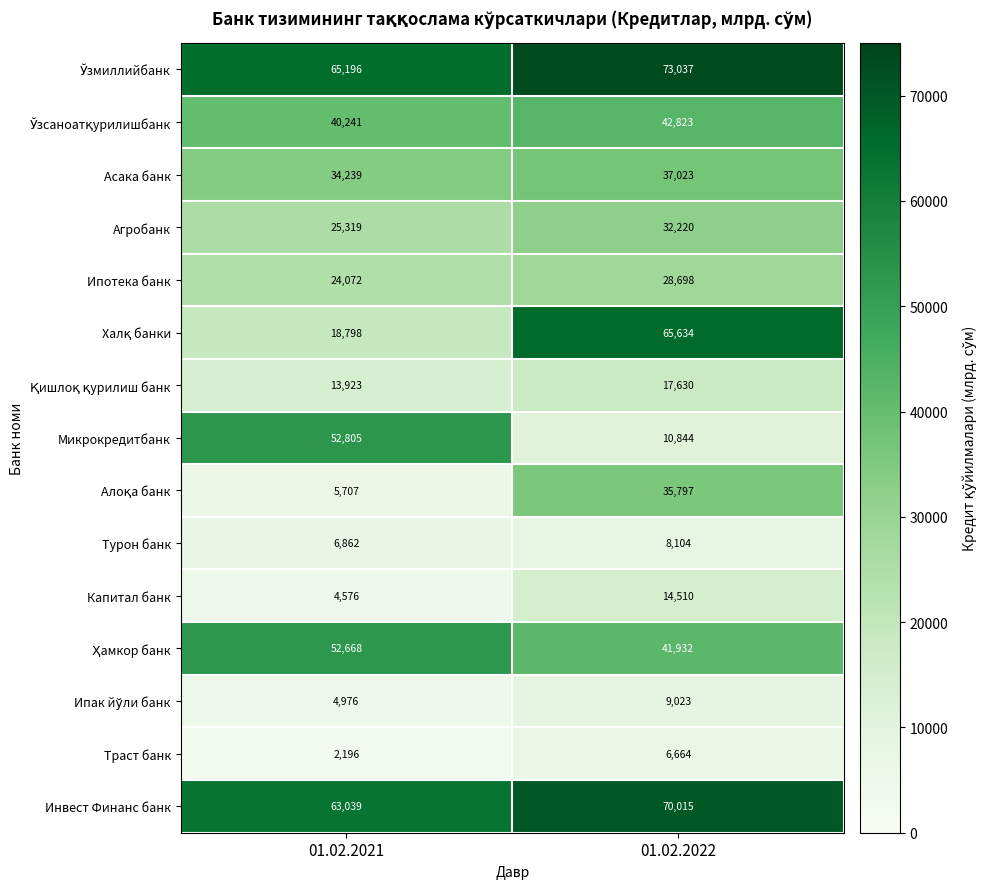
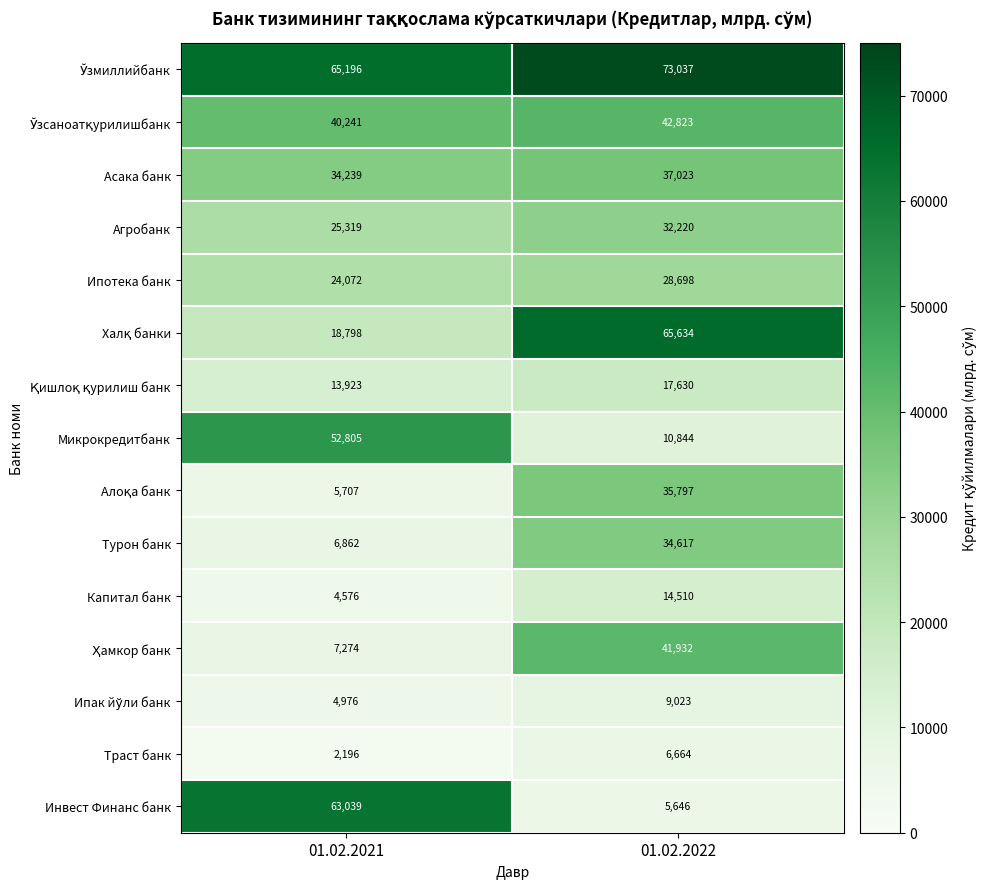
Турон банк, 01.02.2022: 8,104 -> 34,617
Ҳамкор банк, 01.02.2021: 52,668 -> 7,274
Инвест Финанс банк, 01.02.2022: 70,015 -> 5,646
